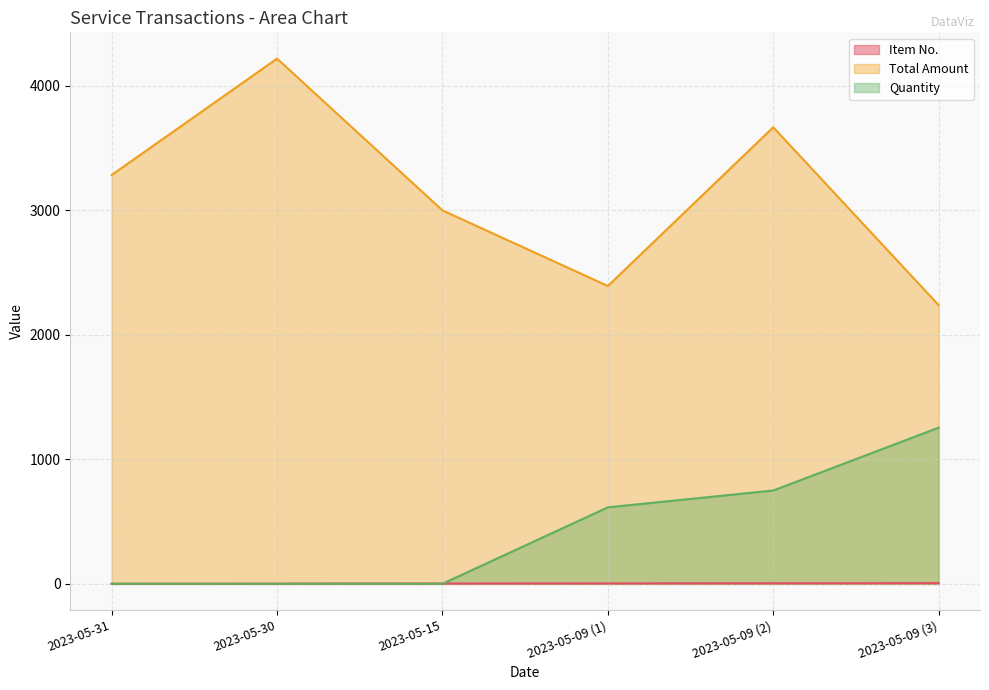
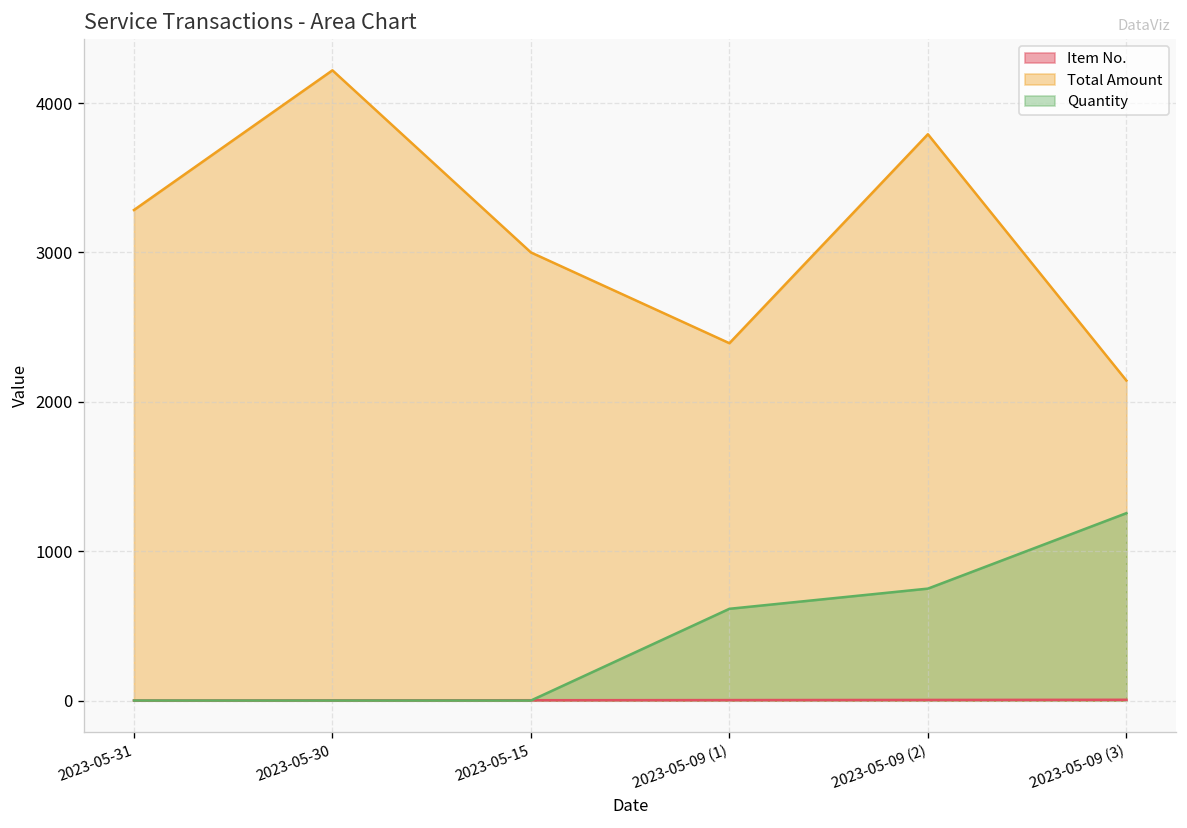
Total Amount, 2023-05-09 (2): 3670 -> 3790
Total Amount, 2023-05-09 (3): 2240 -> 2140
